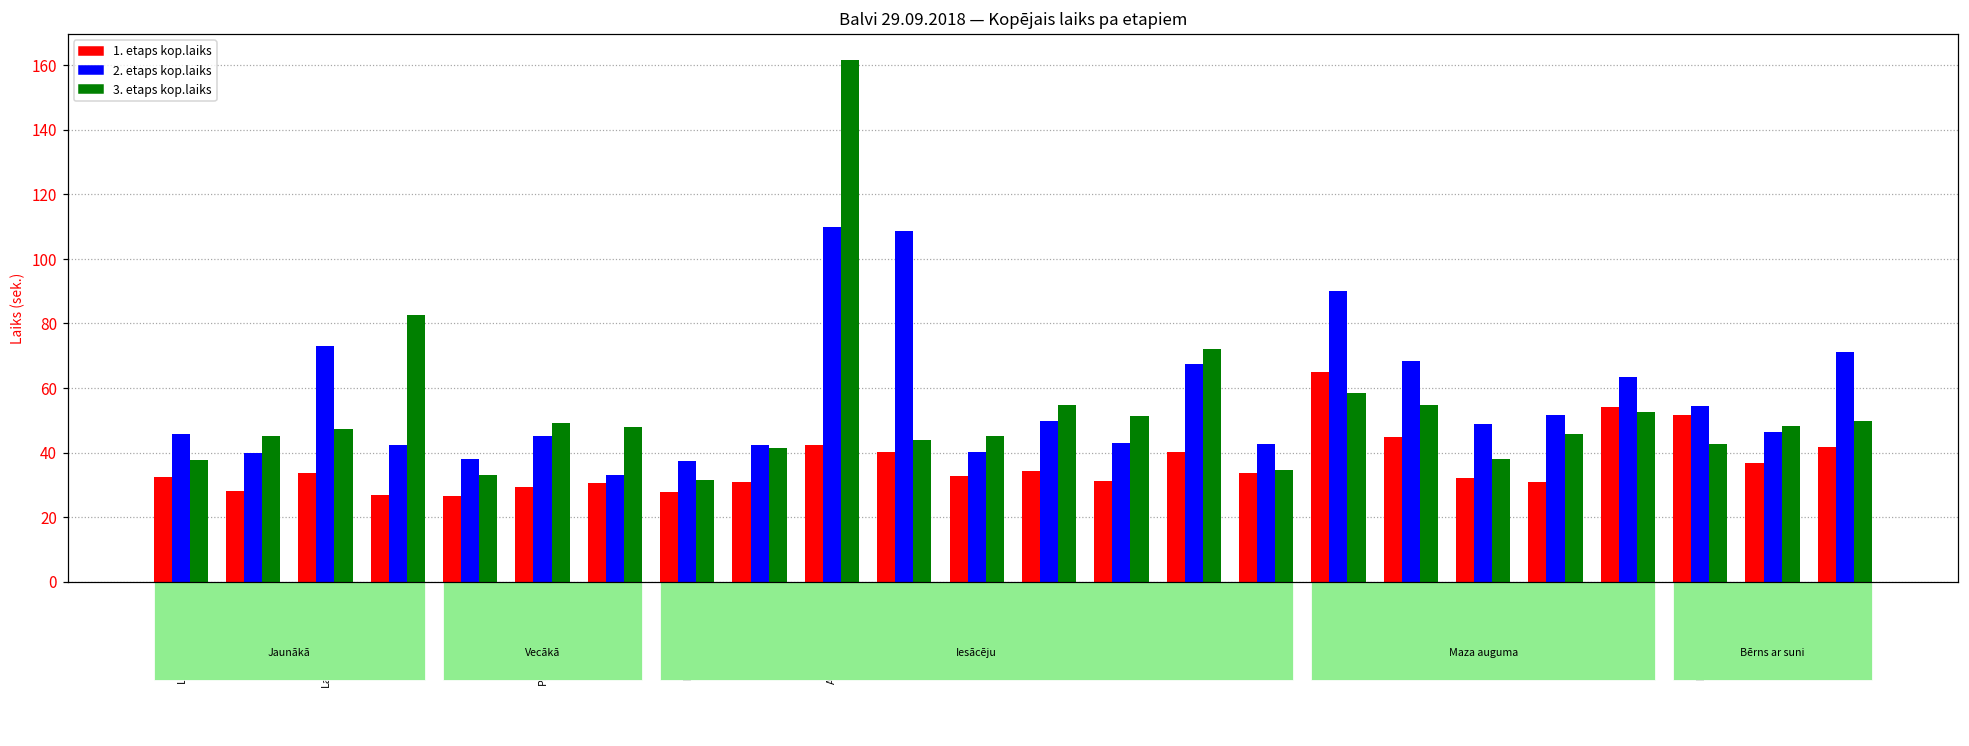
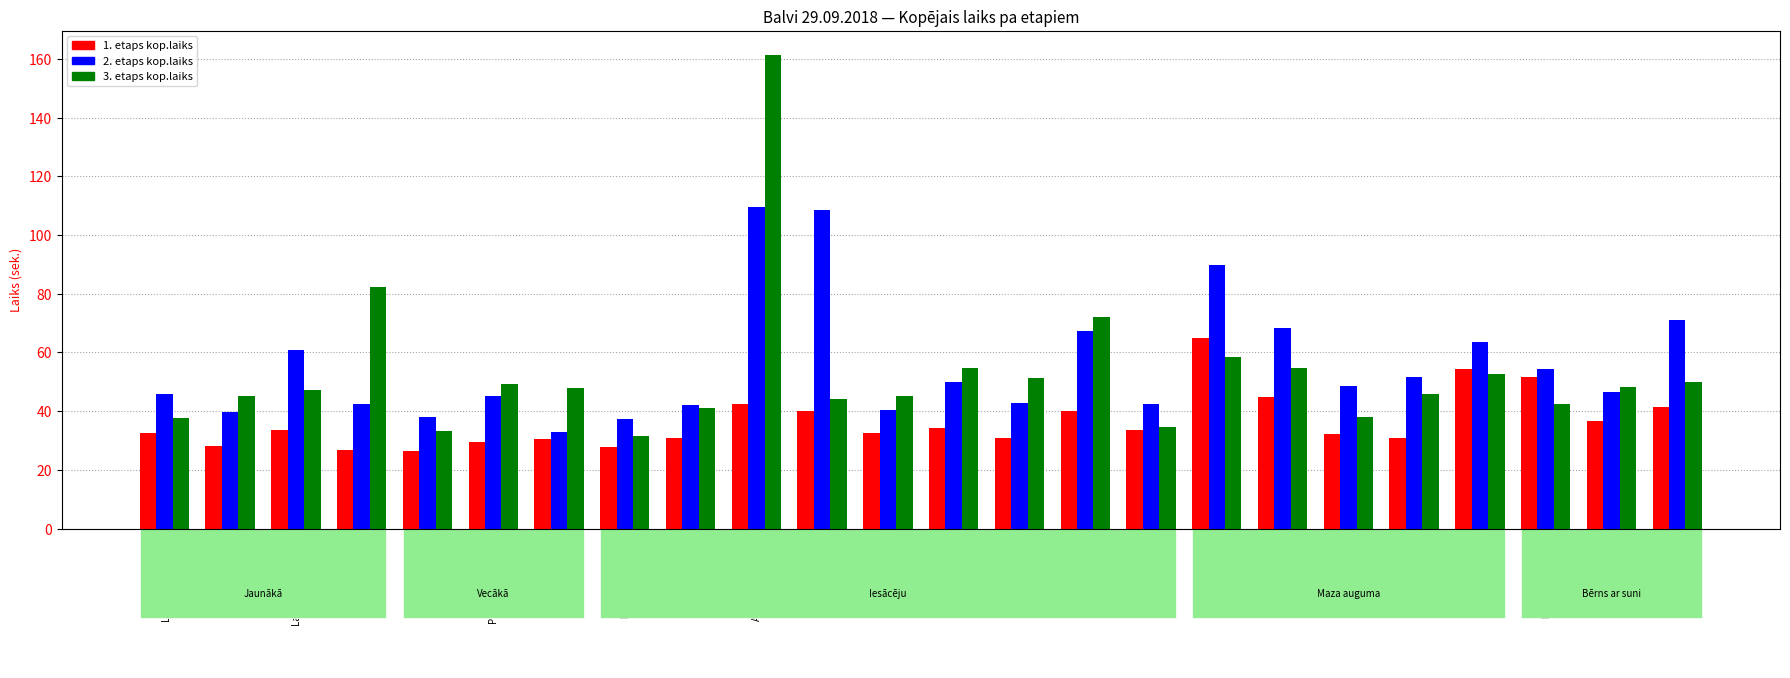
2. etaps kop.laiks, Laganovskis/Ringo: 73 -> 61
